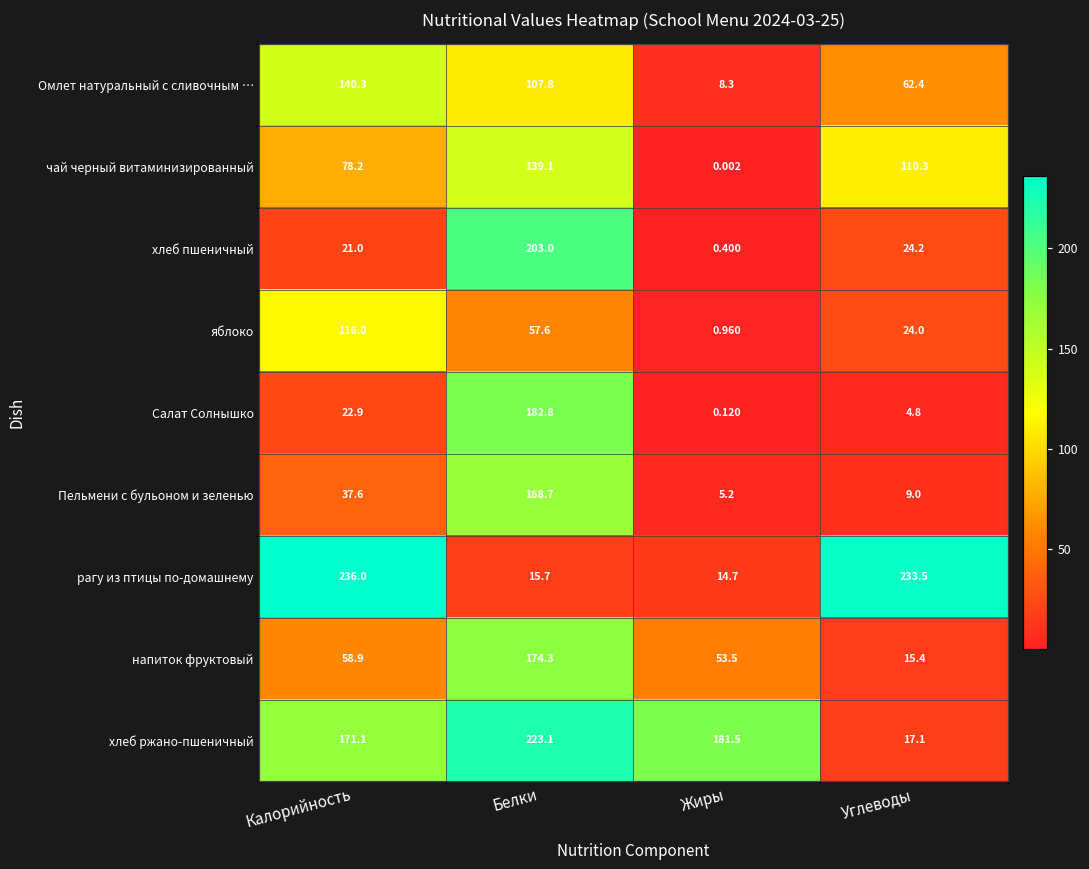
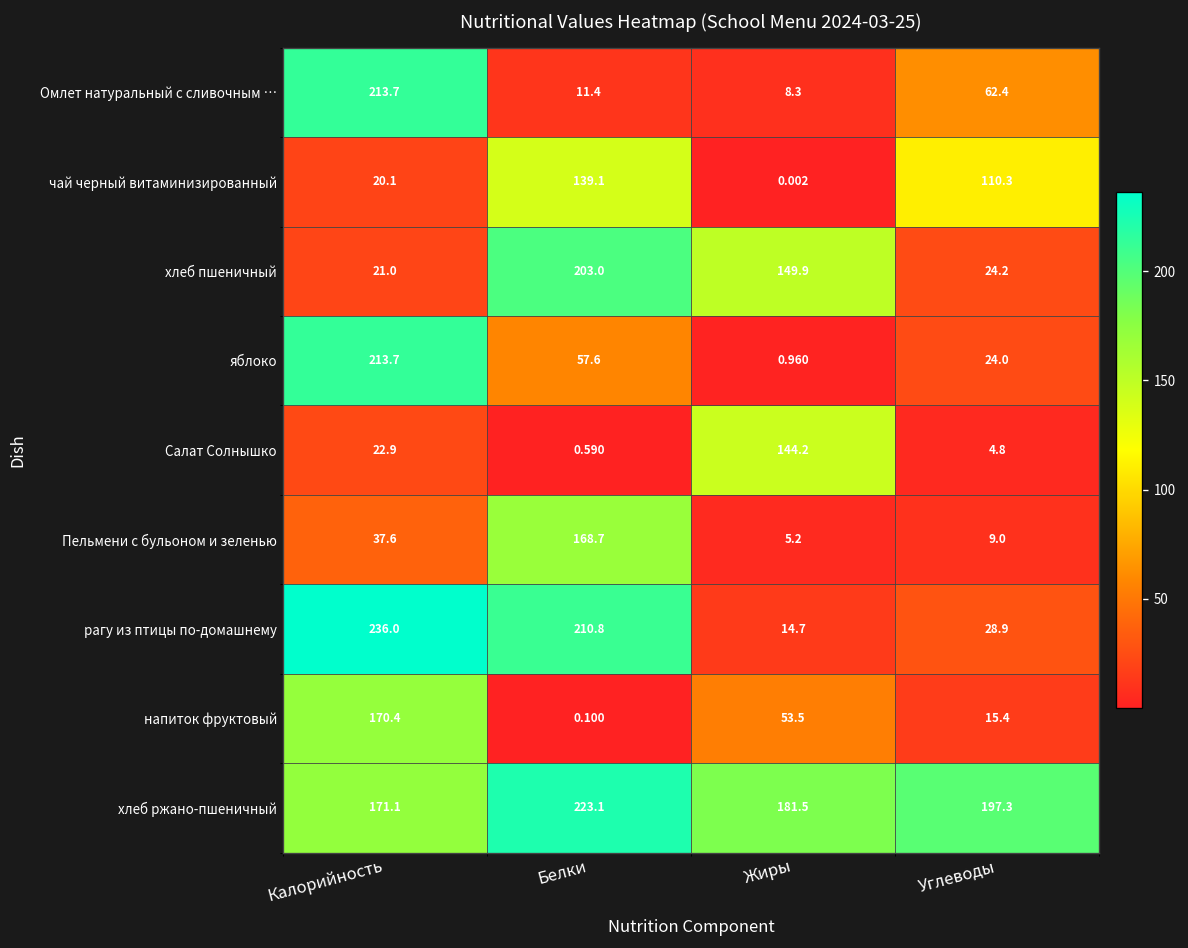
Омлет натуральный с сливочным …, Калорийность: 140.3 -> 213.7
Омлет натуральный с сливочным …, Белки: 107.8 -> 11.4
чай черный витаминизированный, Калорийность: 78.2 -> 20.1
хлеб пшеничный, Жиры: 0.400 -> 149.9
яблоко, Калорийность: 116.0 -> 213.7
Салат Солнышко, Белки: 182.8 -> 0.590
Салат Солнышко, Жиры: 0.120 -> 144.2
рагу из птицы по-домашнему, Белки: 15.7 -> 210.8
рагу из птицы по-домашнему, Углеводы: 233.5 -> 28.9
напиток фруктовый, Калорийность: 58.9 -> 170.4
напиток фруктовый, Белки: 174.3 -> 0.100
хлеб ржано-пшеничный, Углеводы: 17.1 -> 197.3
